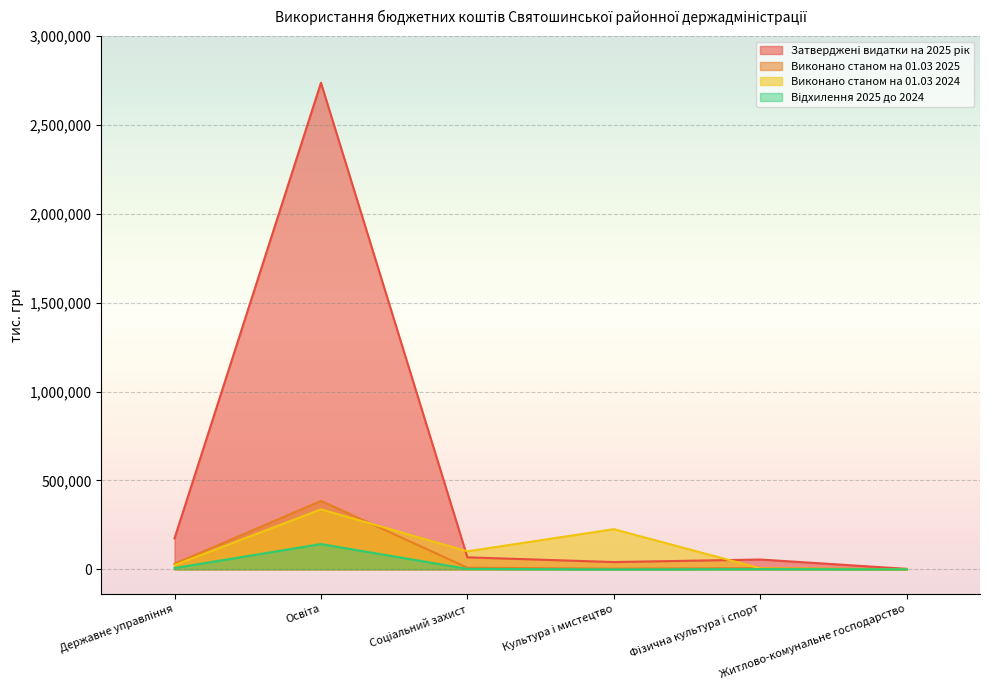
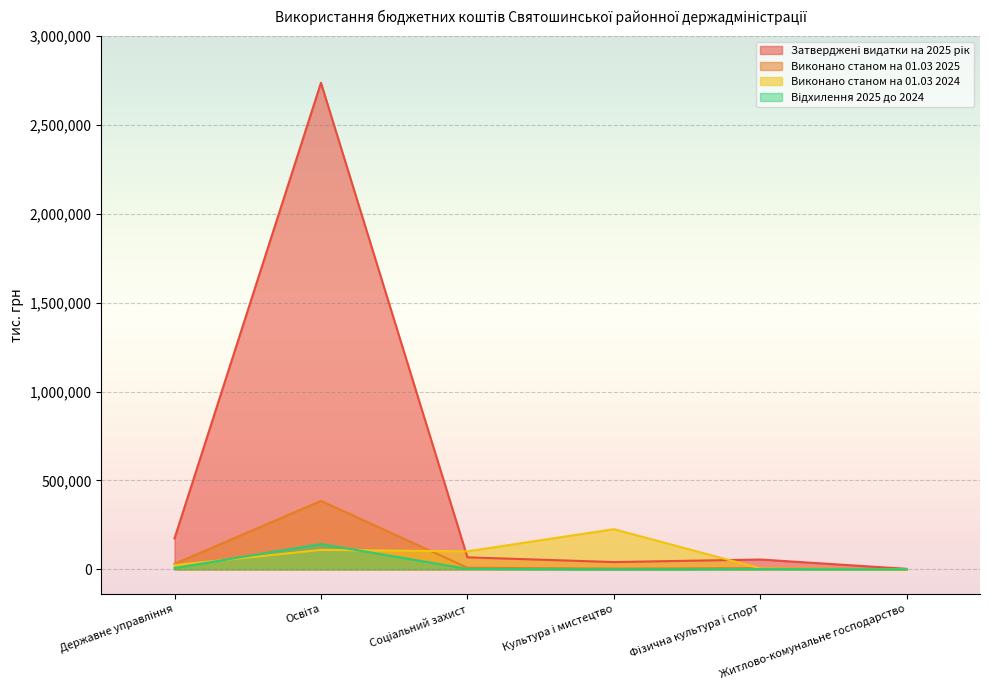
Виконано станом на 01.03 2024, Освіта: 340,000 -> 110,000
